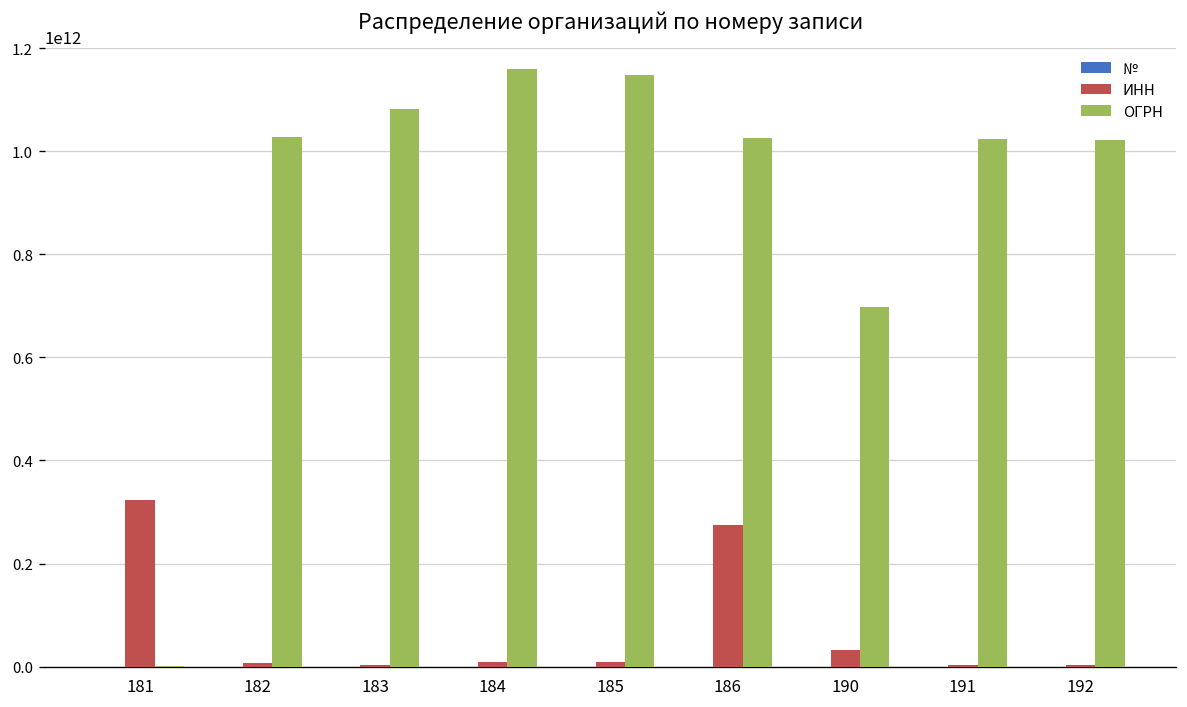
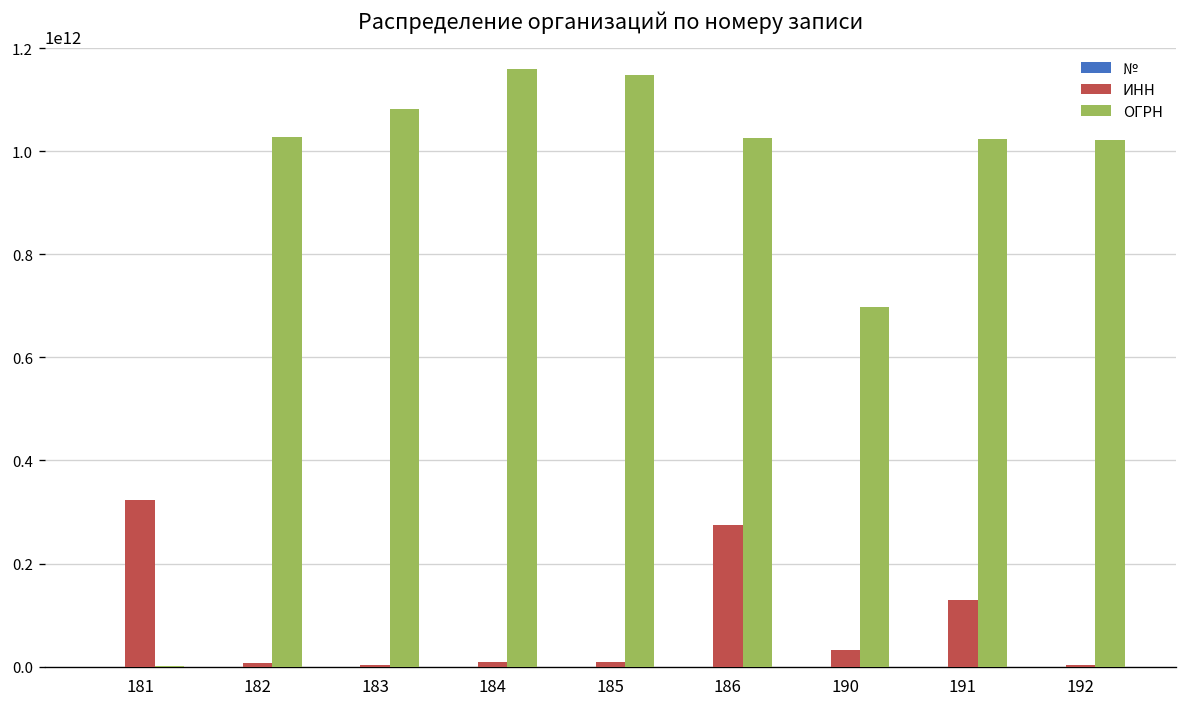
ИНН, 191: 0 -> 130000000000
